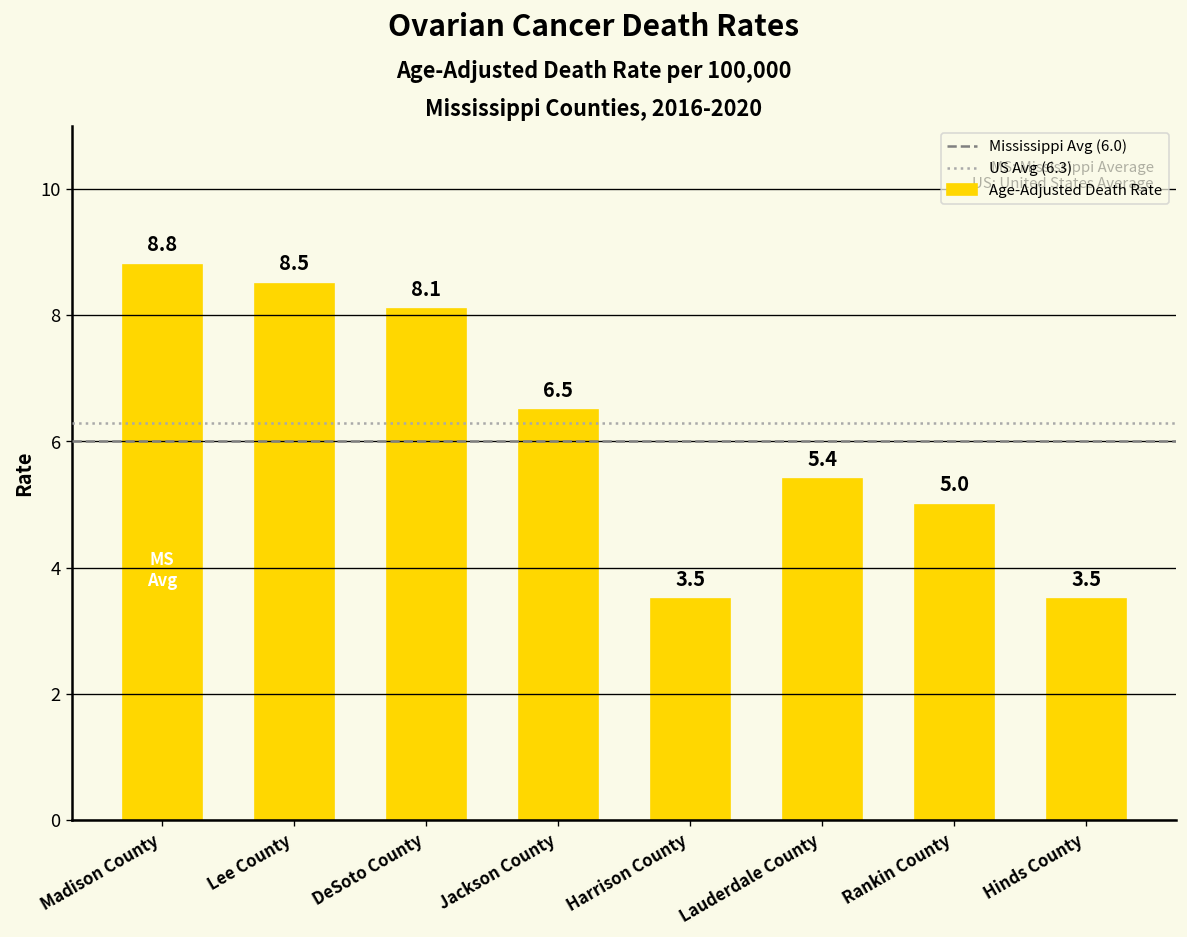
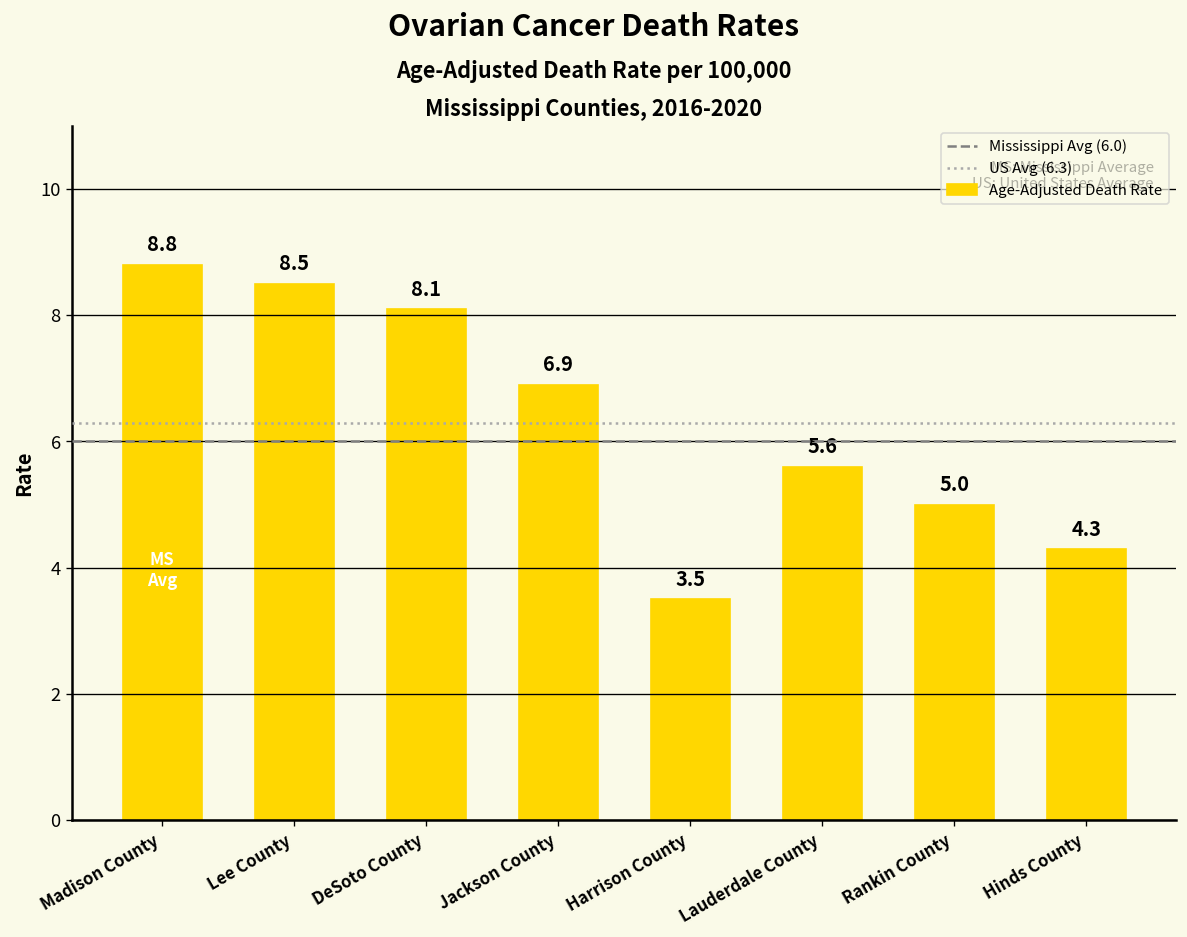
Jackson County: 6.5 -> 6.9
Lauderdale County: 5.4 -> 5.6
Hinds County: 3.5 -> 4.3
